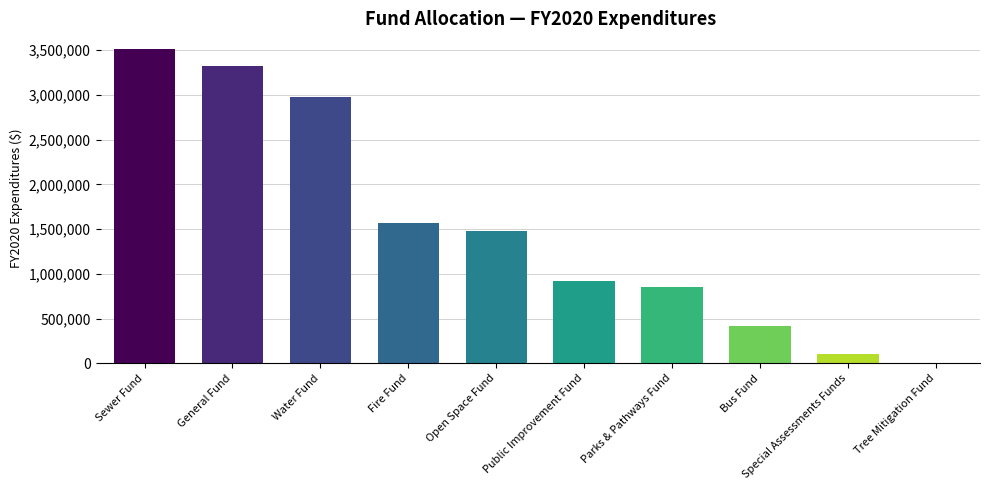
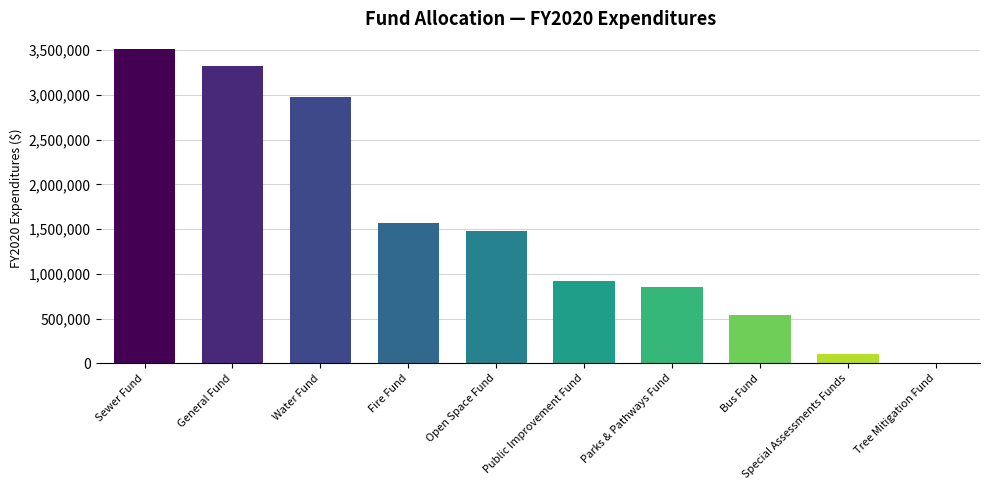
Bus Fund: 400,000 -> 500,000
